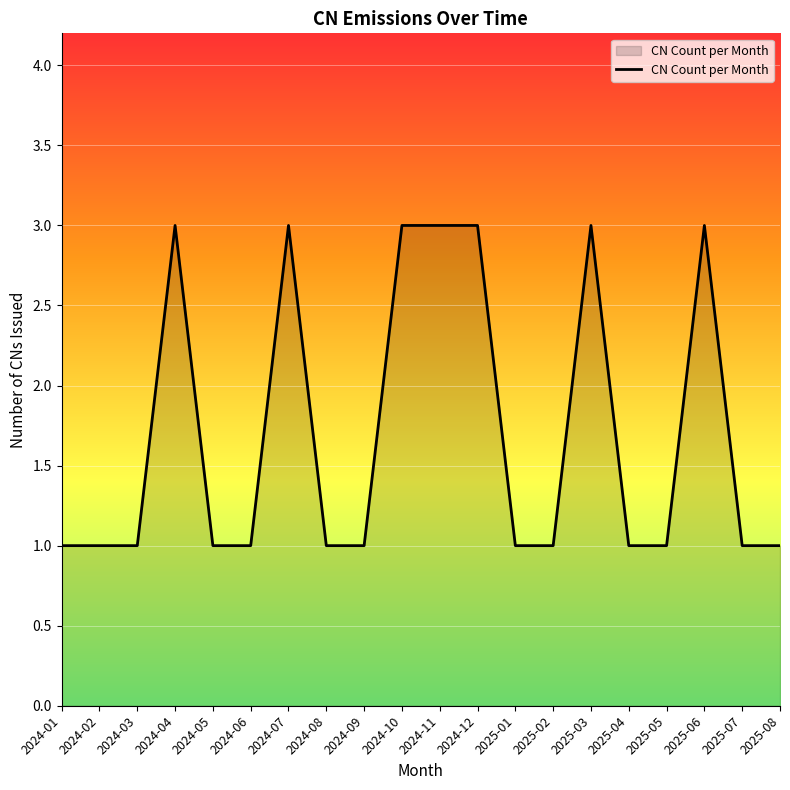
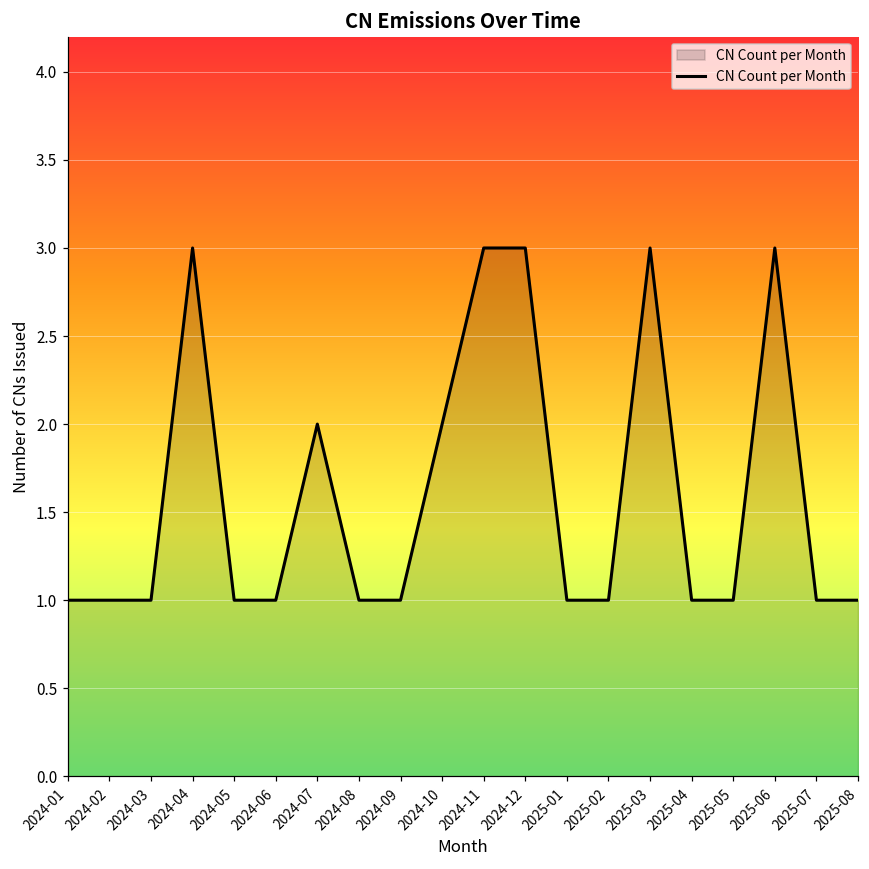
2024-07: 3 -> 2
2024-10: 3 -> 2
